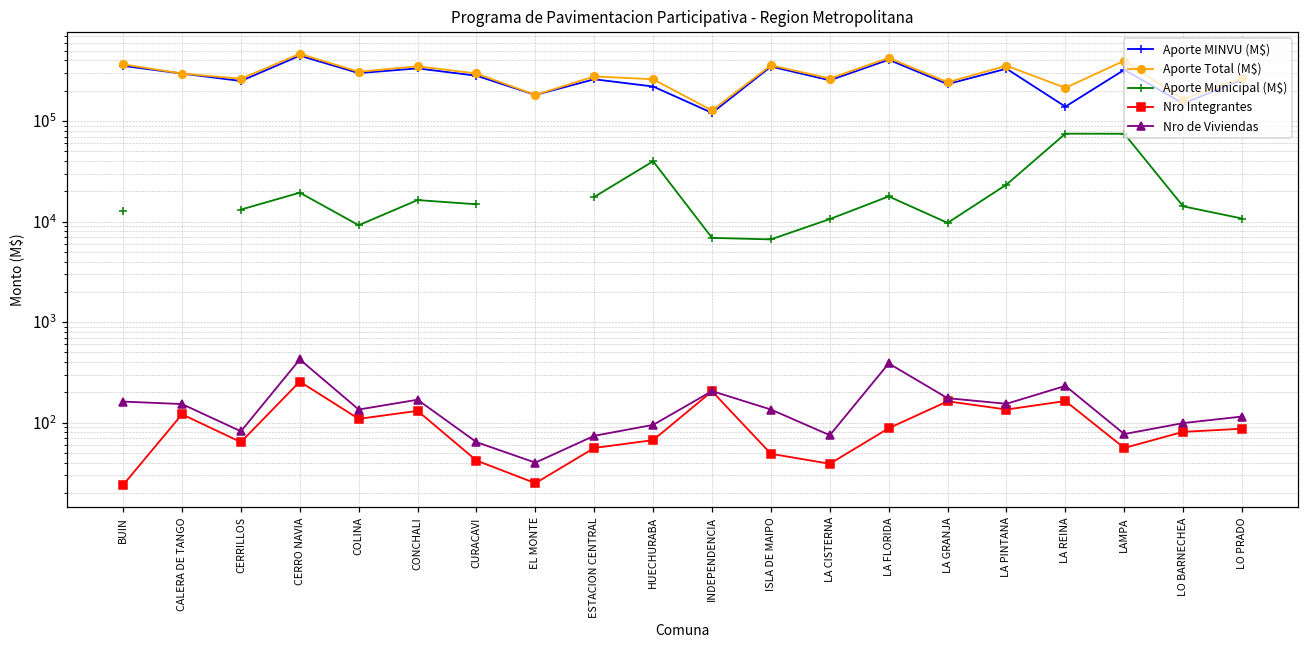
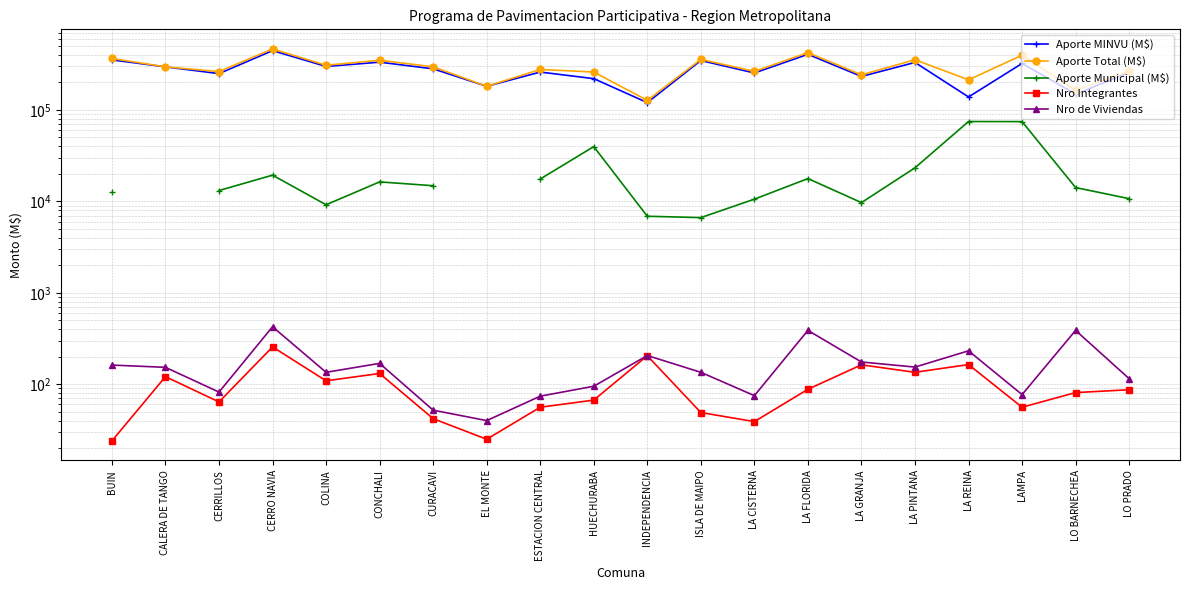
Nro de Viviendas, CURACAVI: 60 -> 50
Nro de Viviendas, LO BARNECHEA: 100 -> 390
